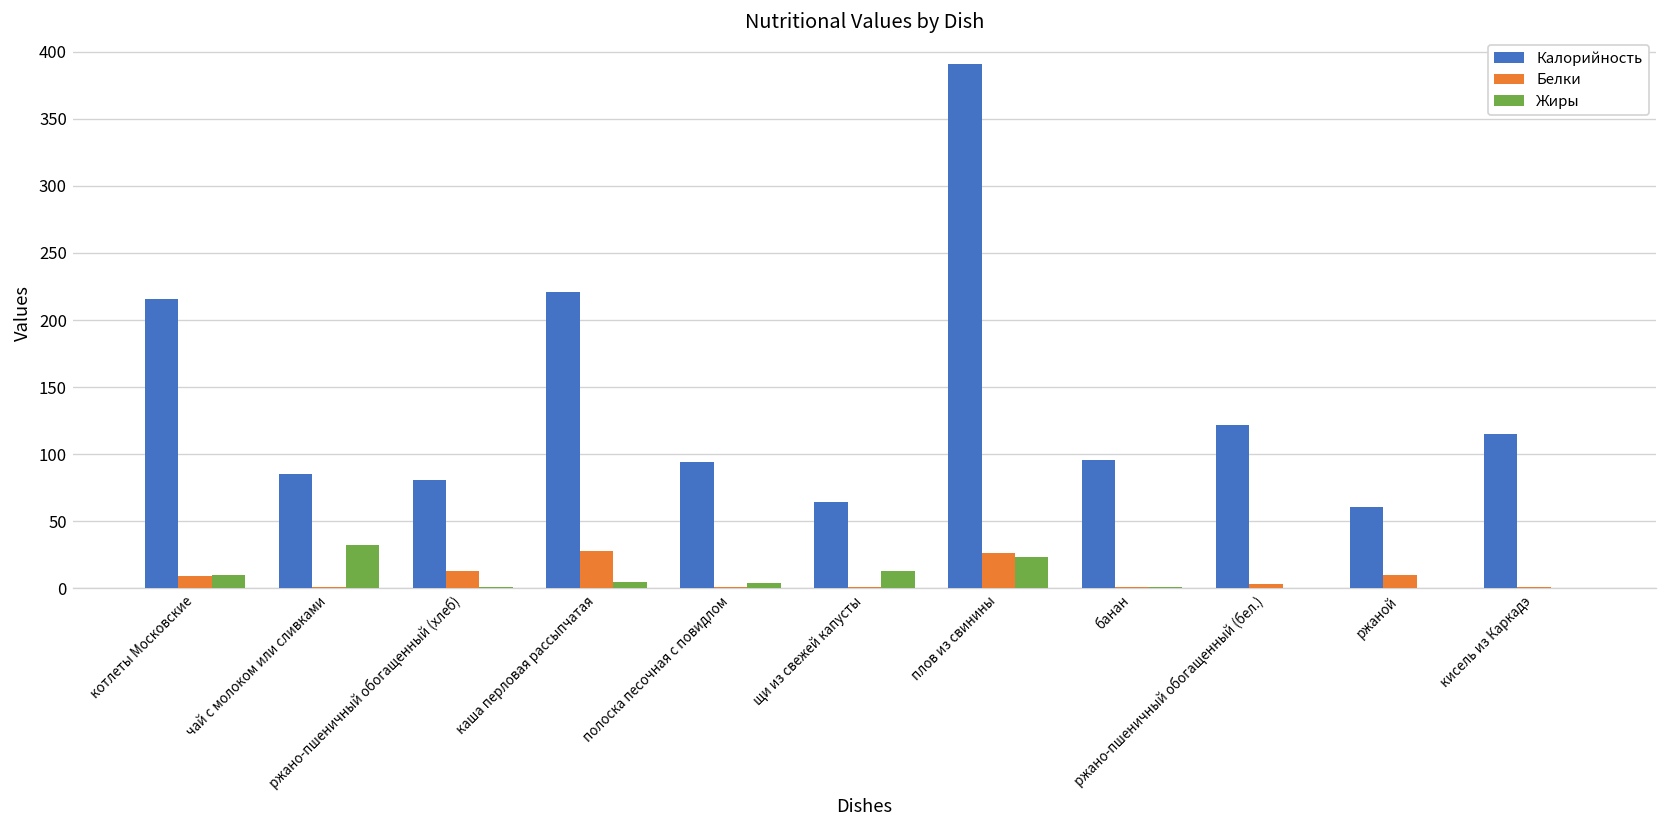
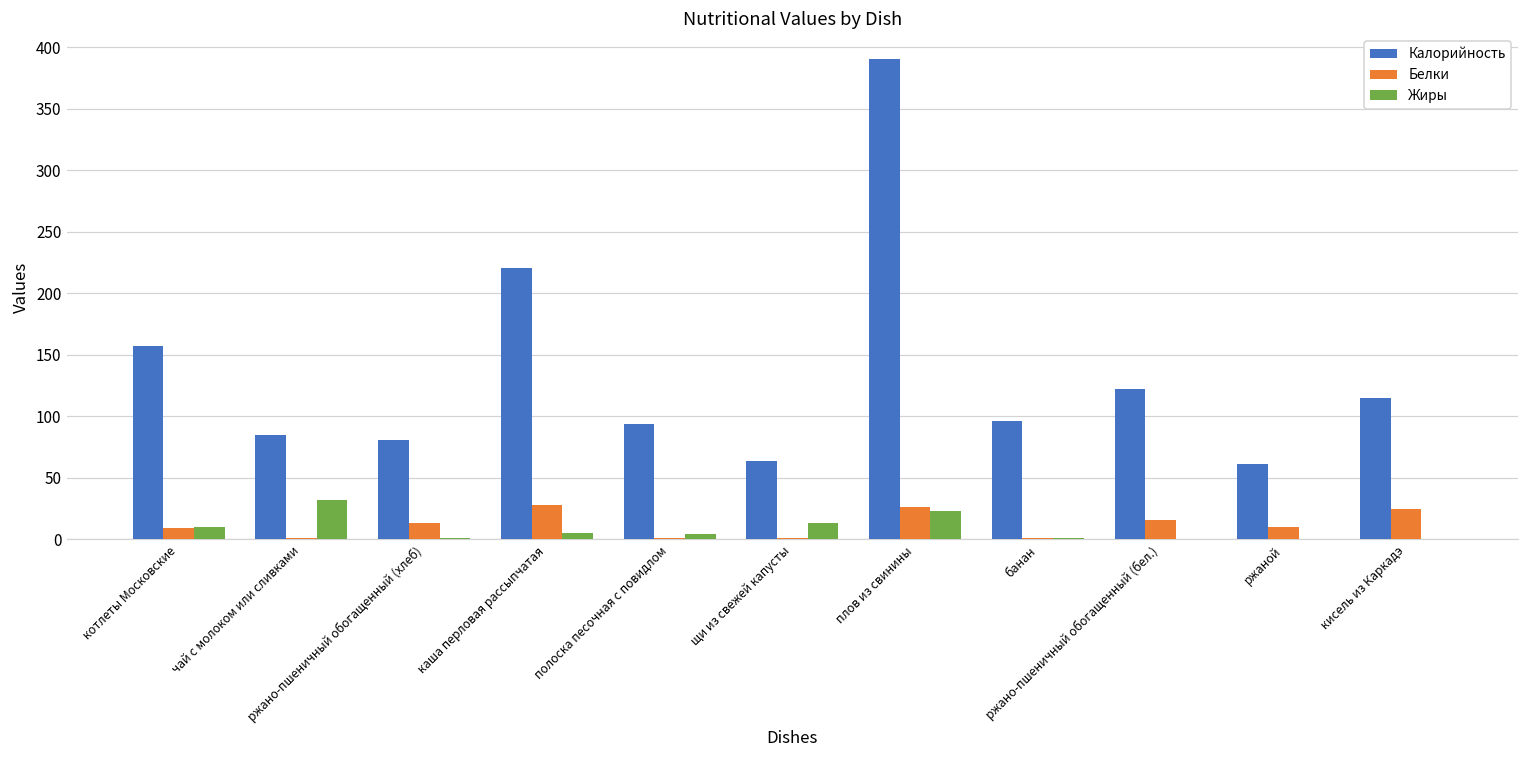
Калорийность, котлеты Московские: 216 -> 157
Белки, ржано-пшеничный обогащенный (бел.): 3 -> 16
Белки, кисель из Каркадэ: 1 -> 25
